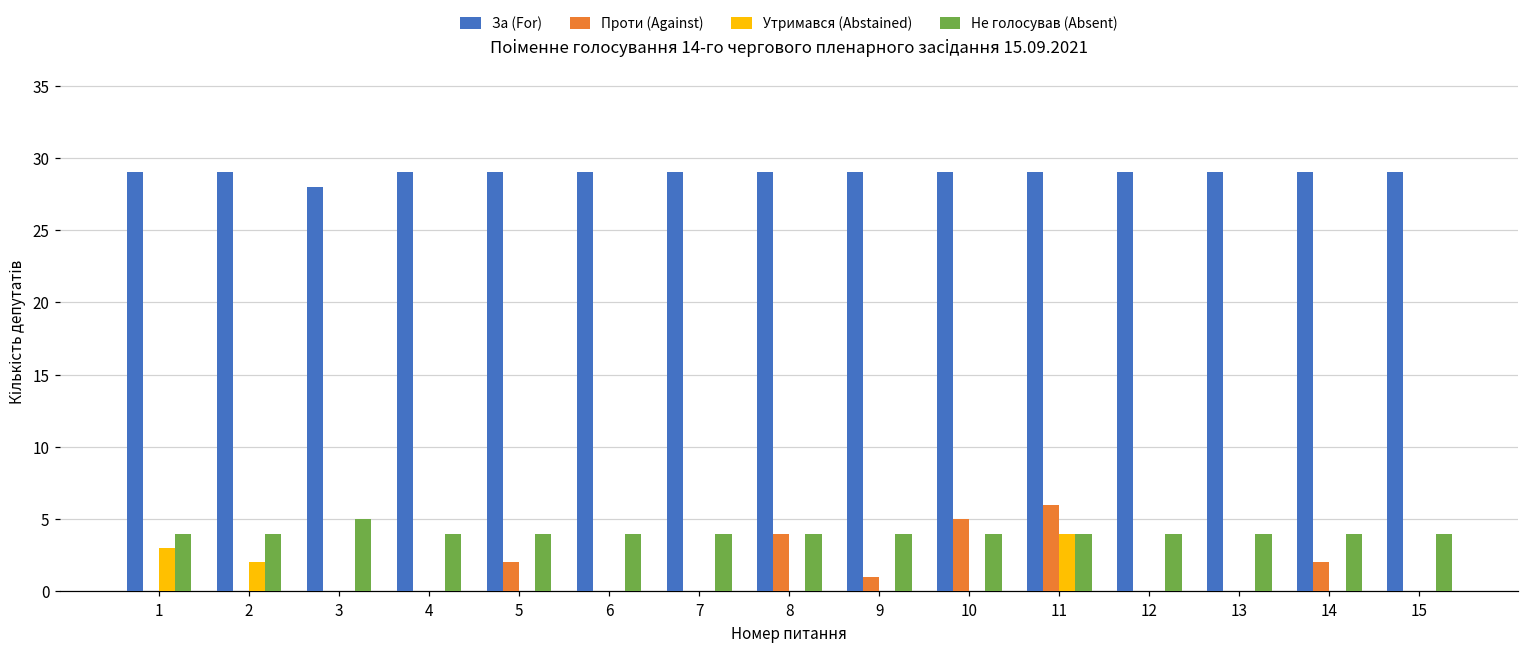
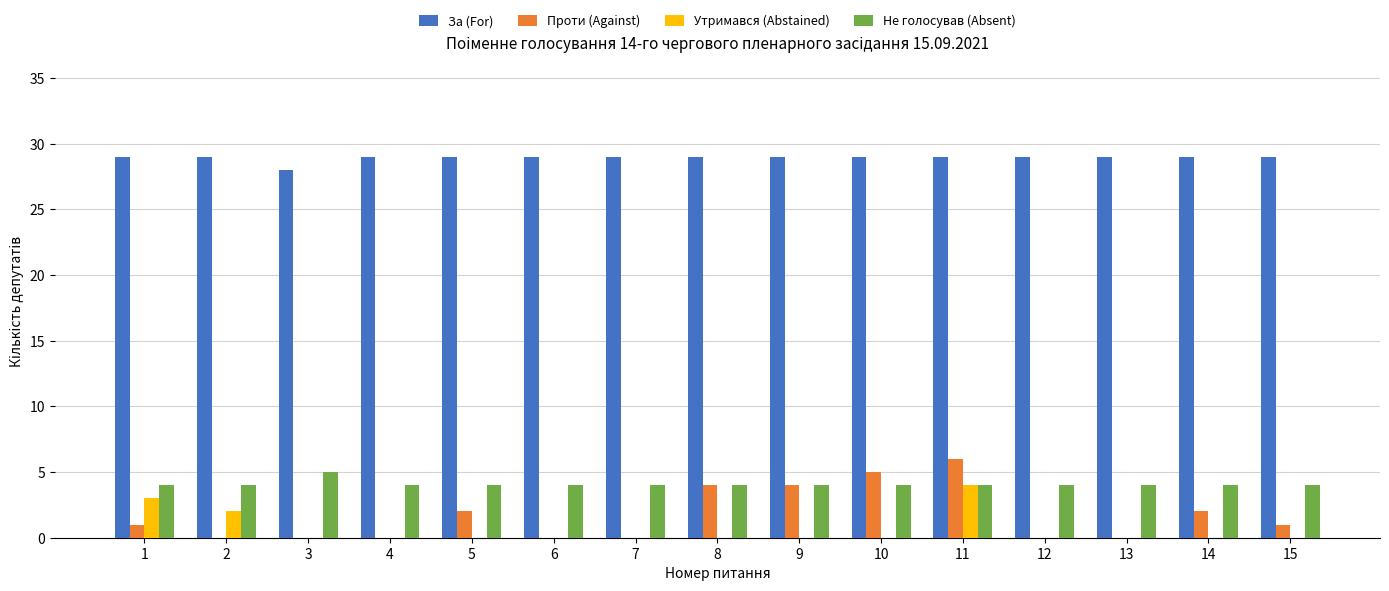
Проти (Against), 1: 0 -> 1
Проти (Against), 9: 1 -> 4
Проти (Against), 15: 0 -> 1
